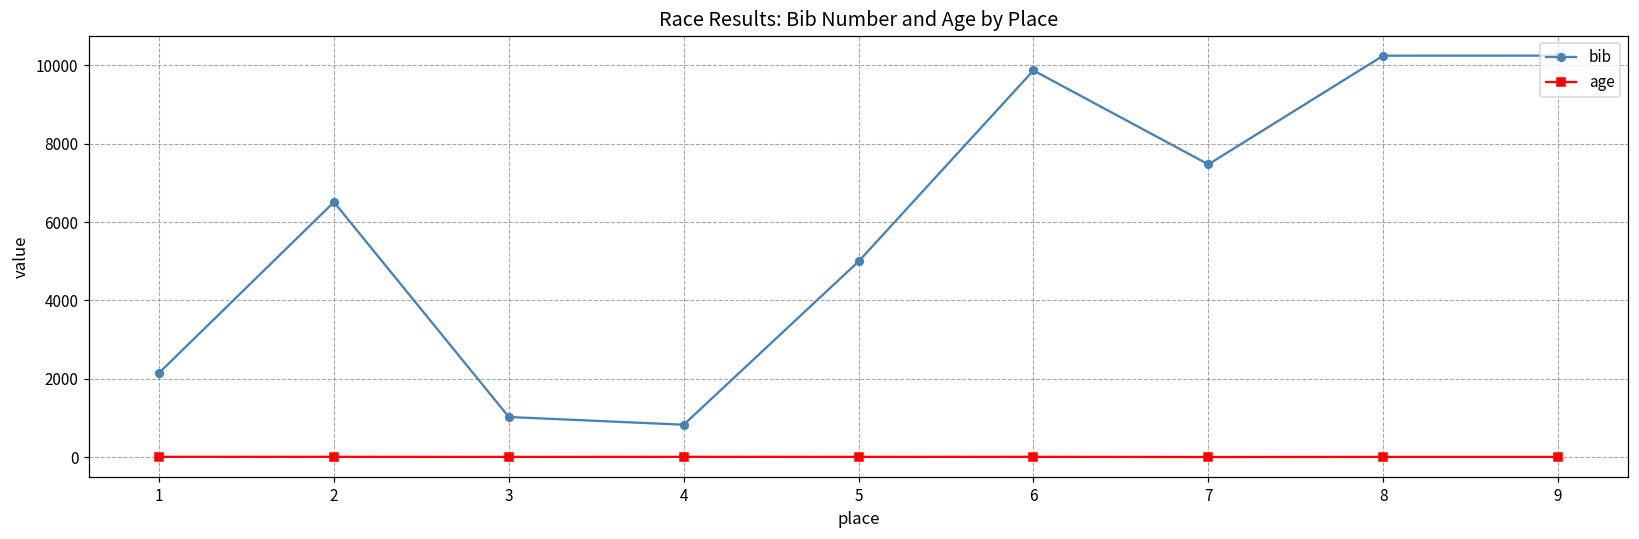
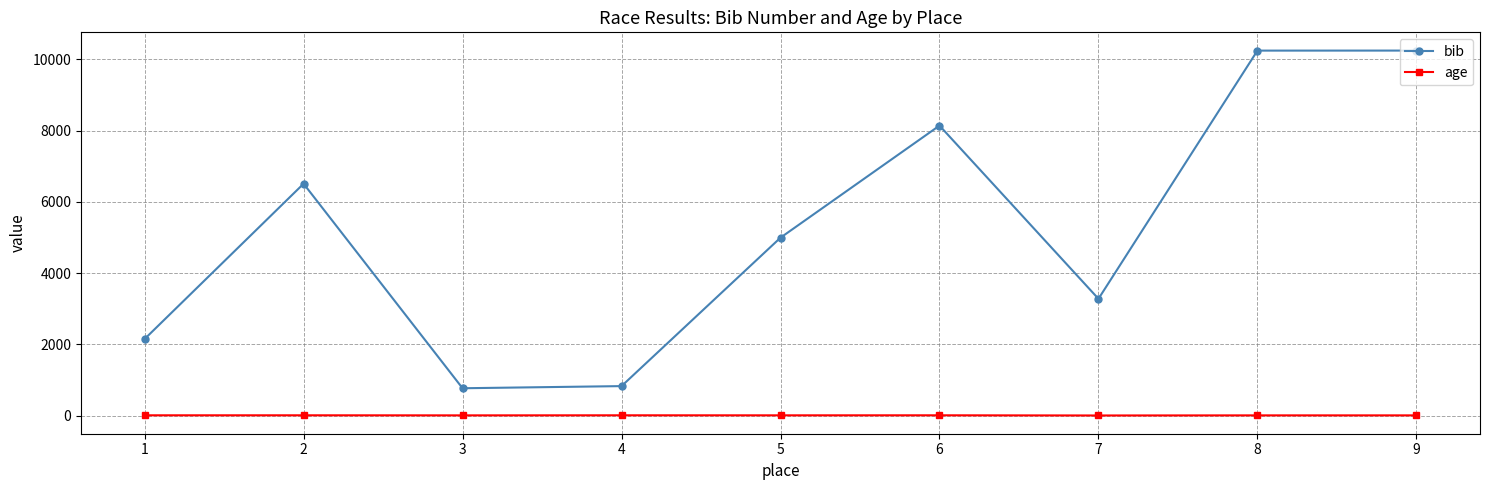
bib, 3: 1000 -> 800
bib, 6: 9900 -> 8100
bib, 7: 7500 -> 3300
